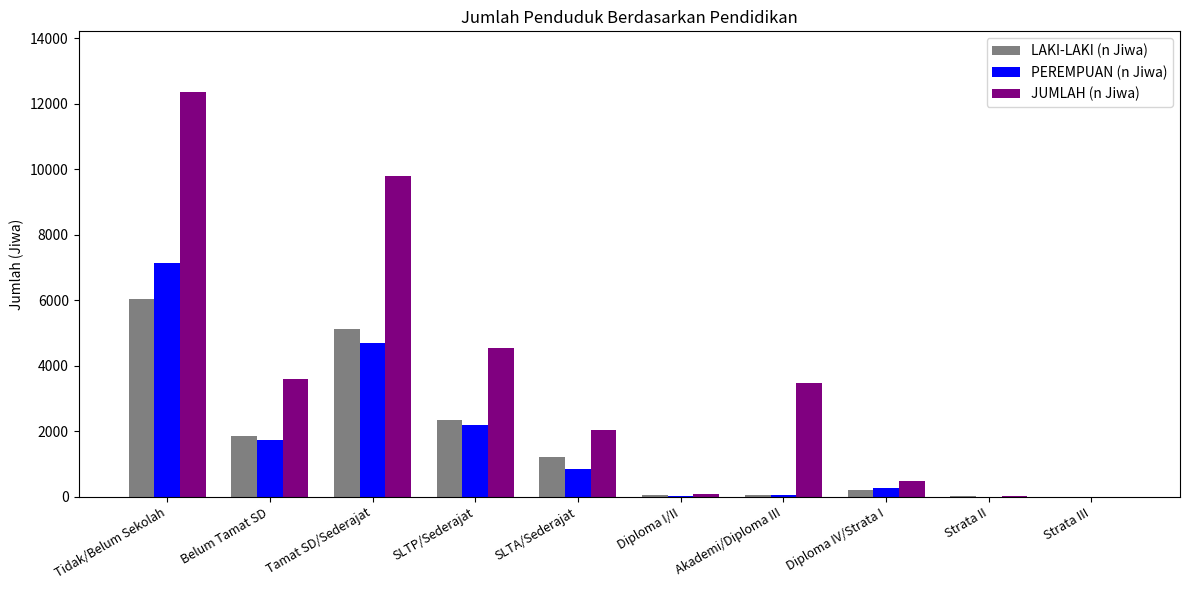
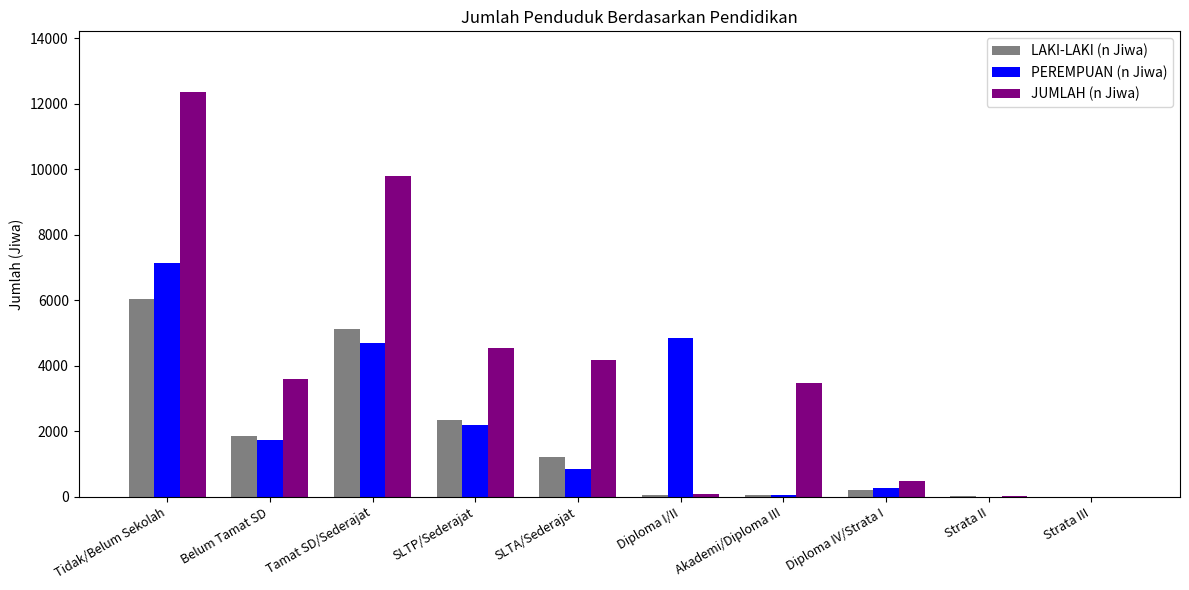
JUMLAH (n Jiwa), SLTA/Sederajat: 2000 -> 4200
PEREMPUAN (n Jiwa), Diploma I/II: 0 -> 4800
